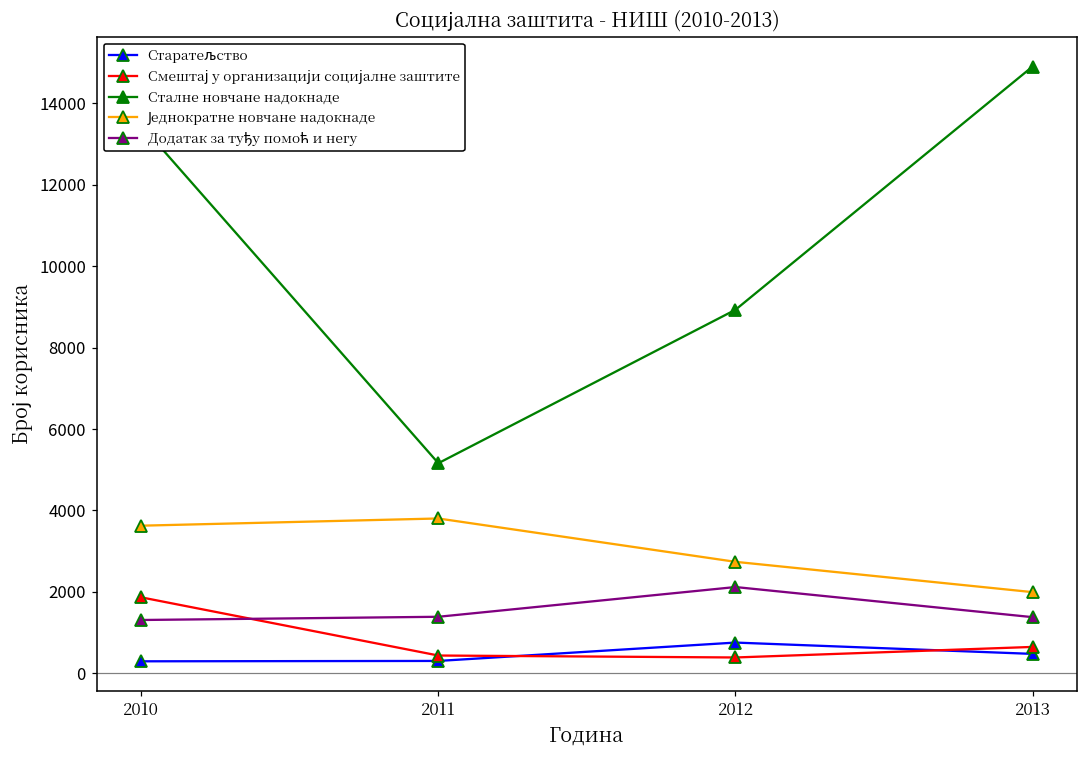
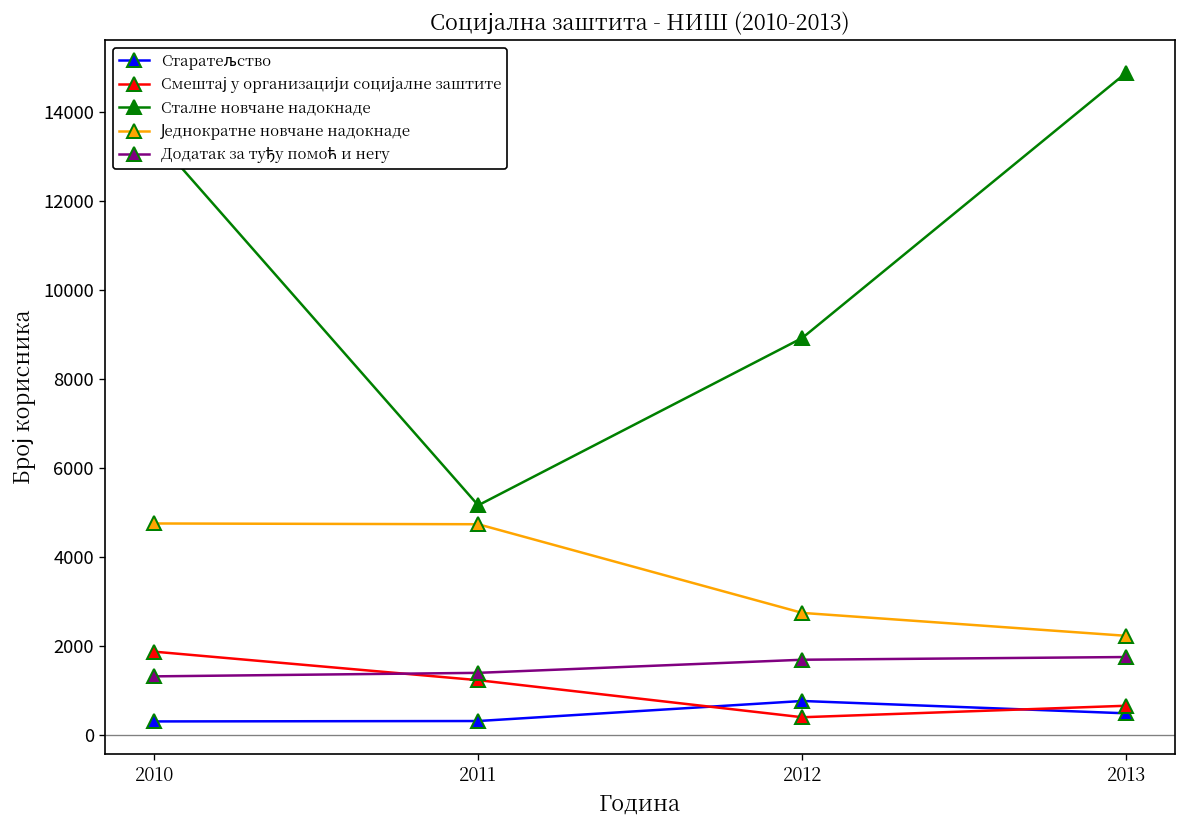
Једнократне новчане надокнаде, 2010: 3600 -> 4800
Смештај у организацији социјалне заштите, 2011: 400 -> 1200
Једнократне новчане надокнаде, 2011: 3800 -> 4700
Додатак за туђу помоћ и негу, 2012: 2100 -> 1700
Једнократне новчане надокнаде, 2013: 2000 -> 2200
Додатак за туђу помоћ и негу, 2013: 1400 -> 1700
